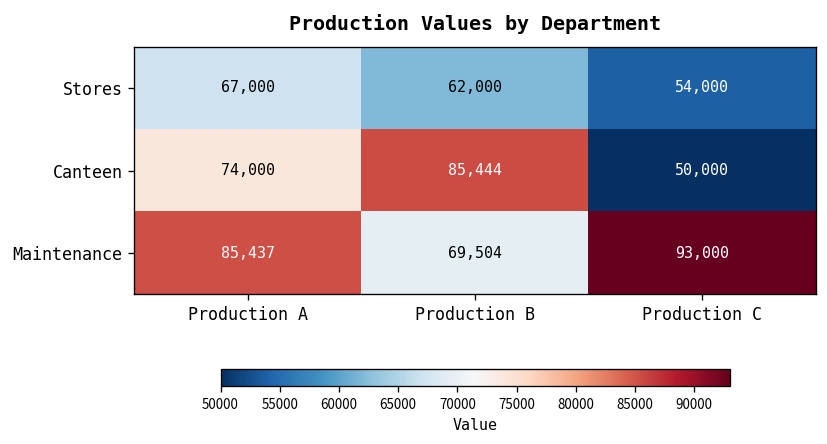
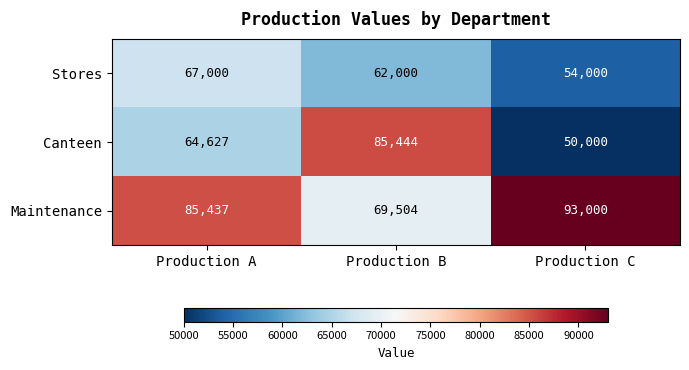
Canteen, Production A: 74,000 -> 64,627
